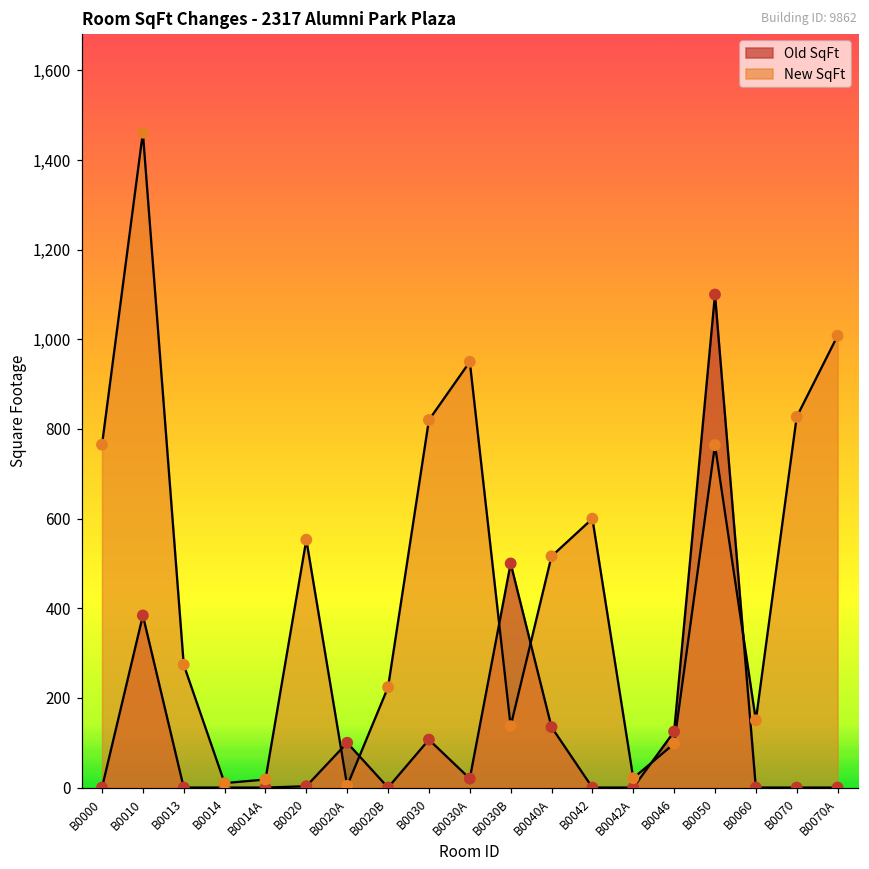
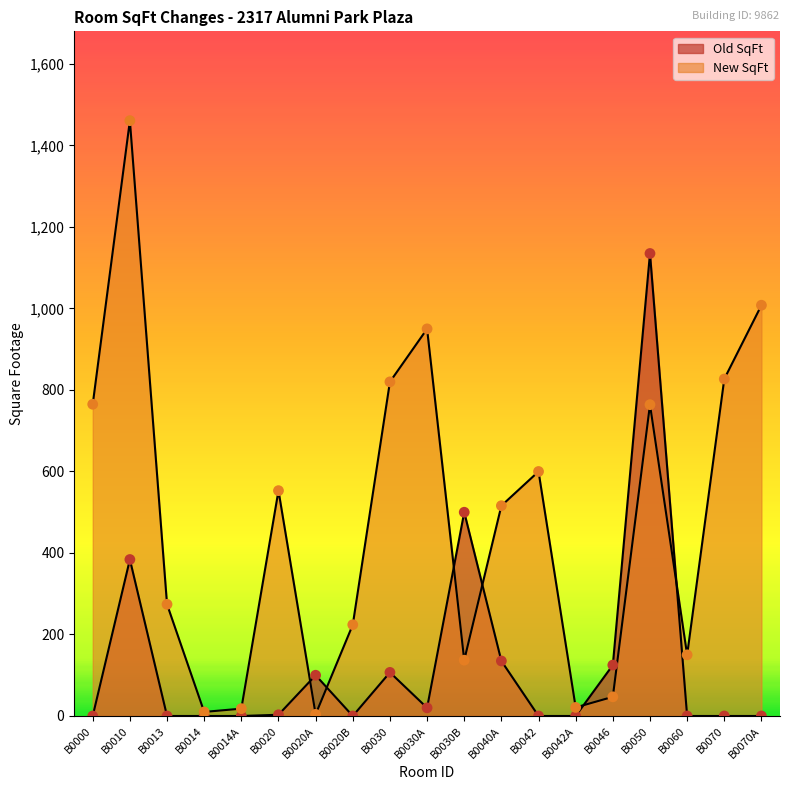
New SqFt, B0046: 100 -> 50
Old SqFt, B0050: 1,100 -> 1,140
